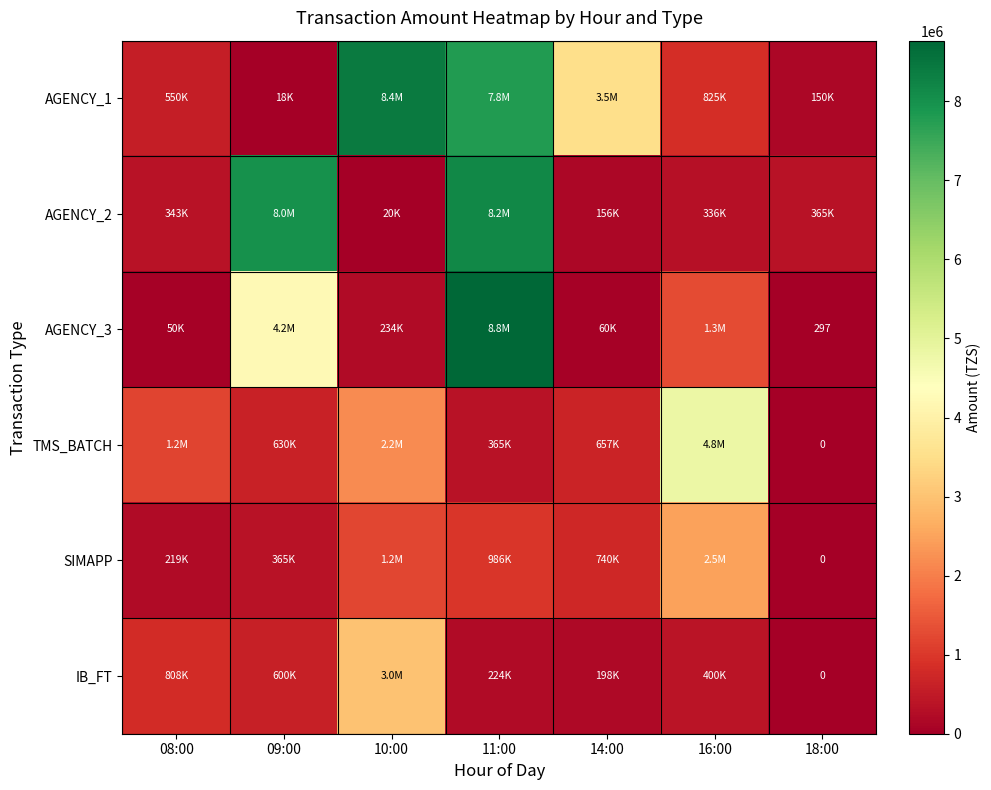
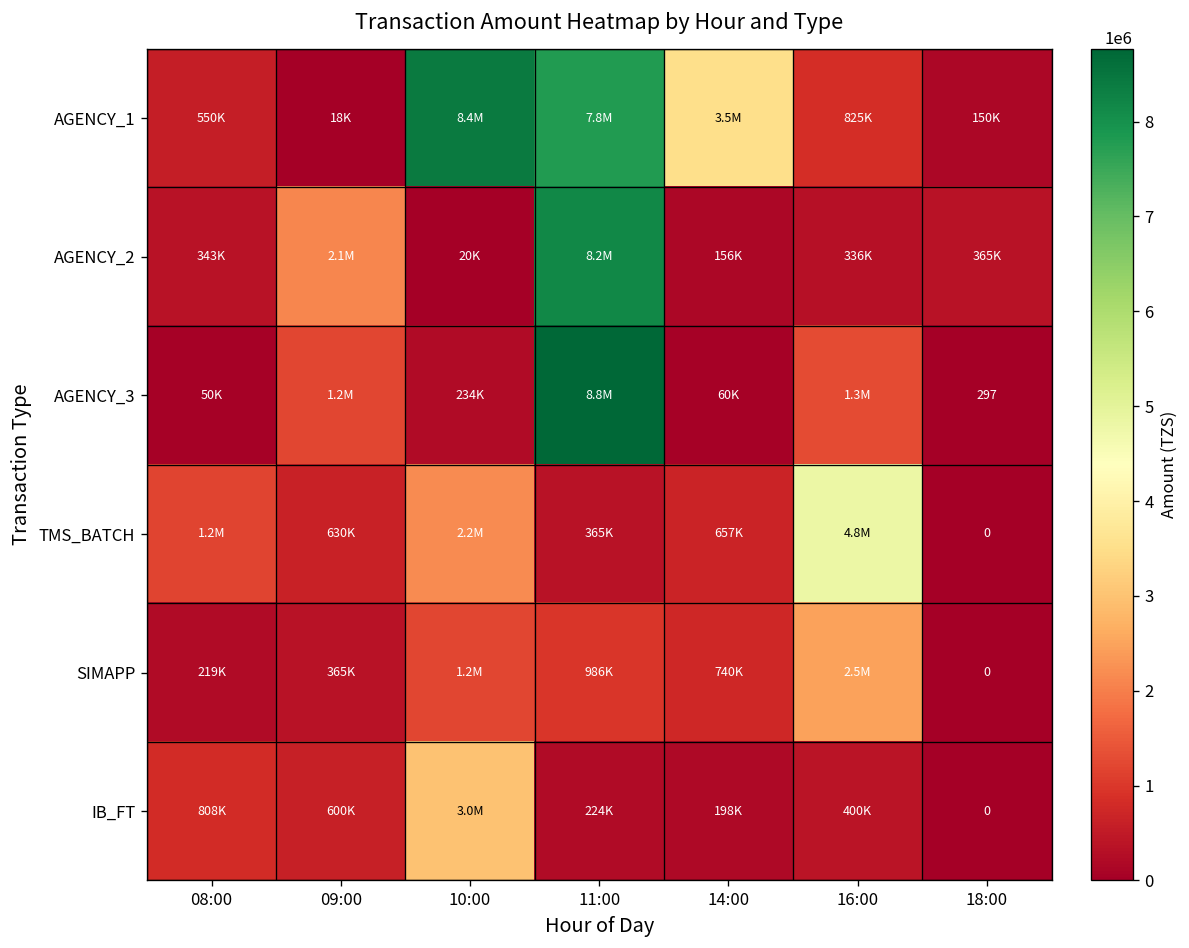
AGENCY_2, 09:00: 8.0M -> 2.1M
AGENCY_3, 09:00: 4.2M -> 1.2M
